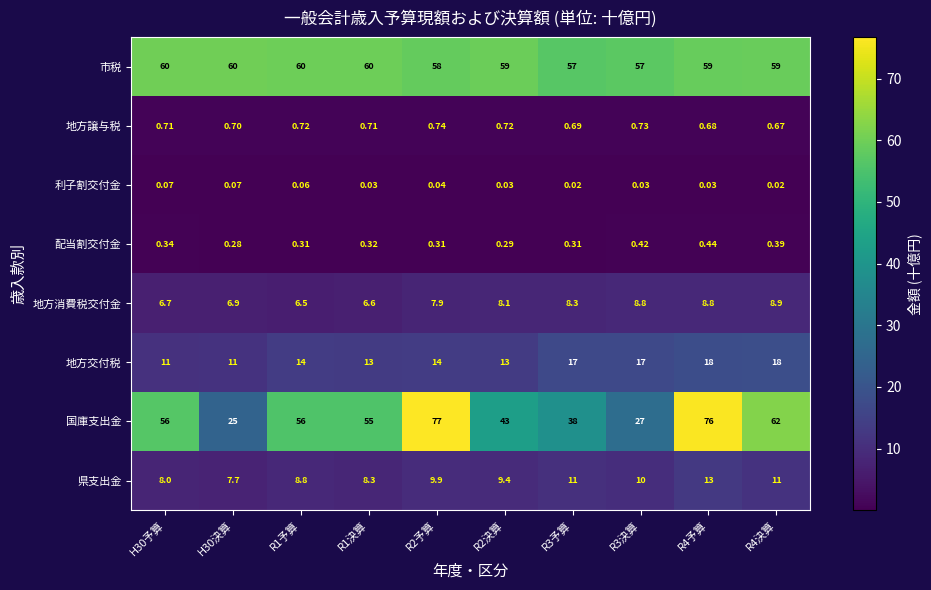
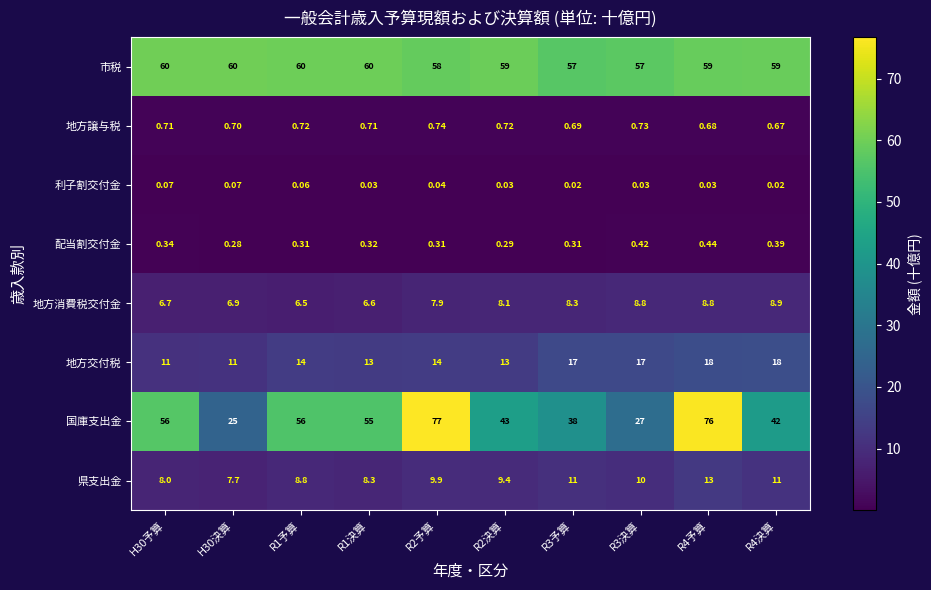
国庫支出金, R4決算: 62 -> 42
